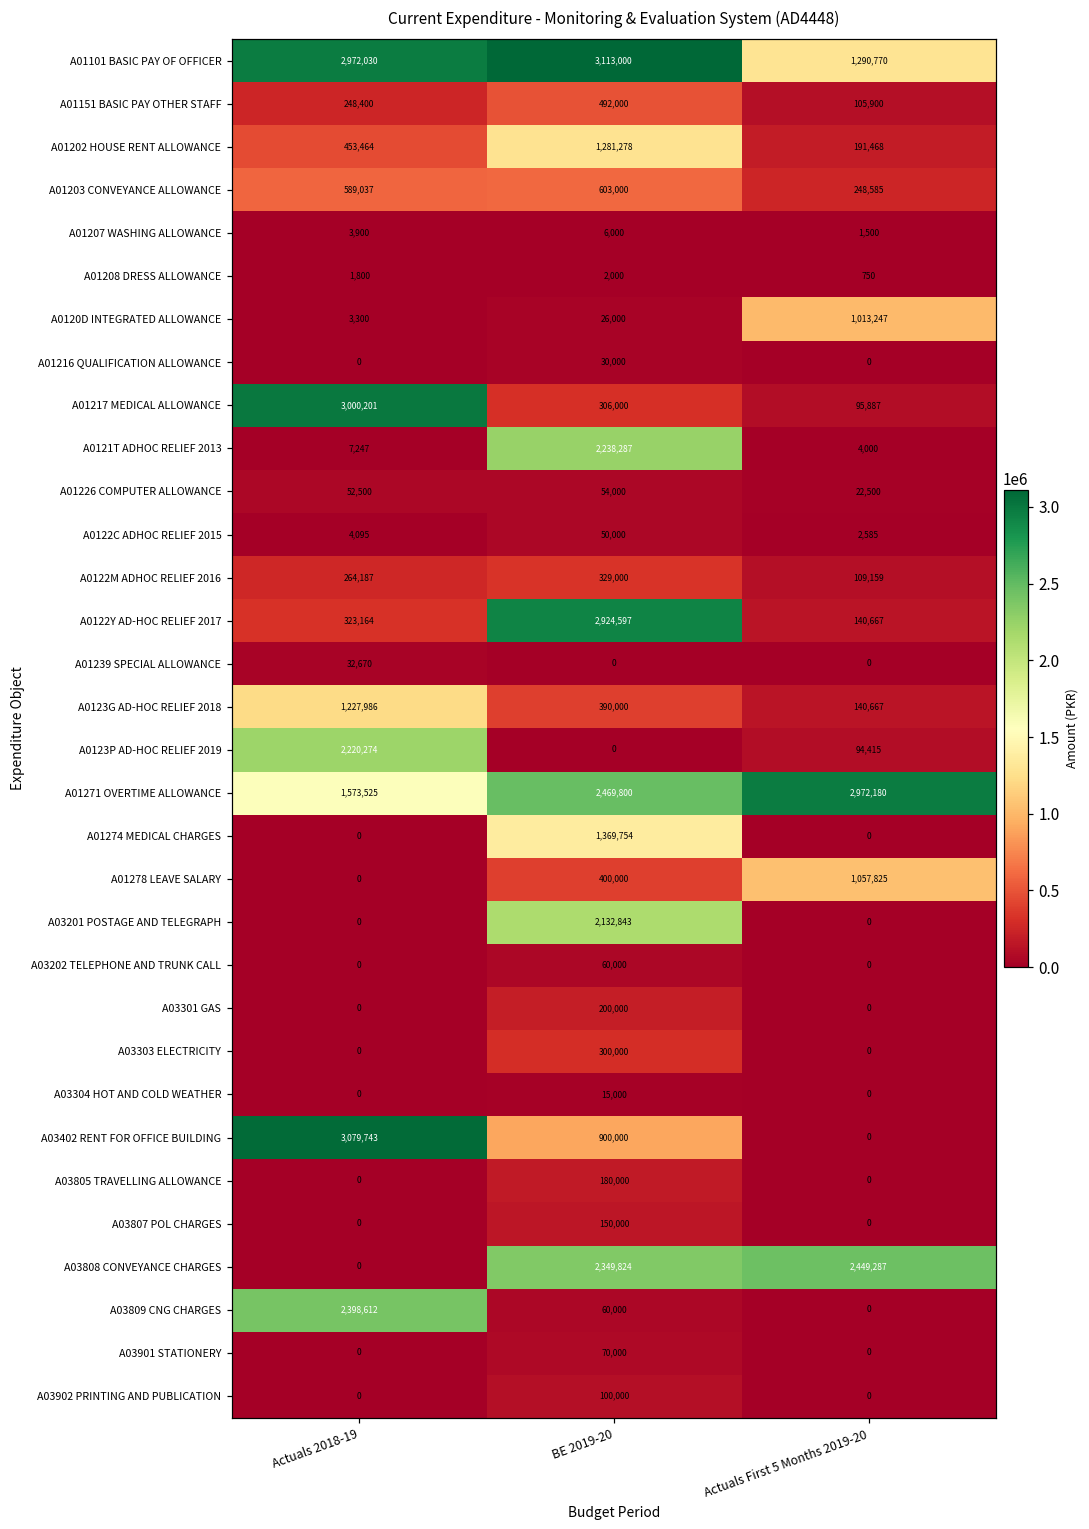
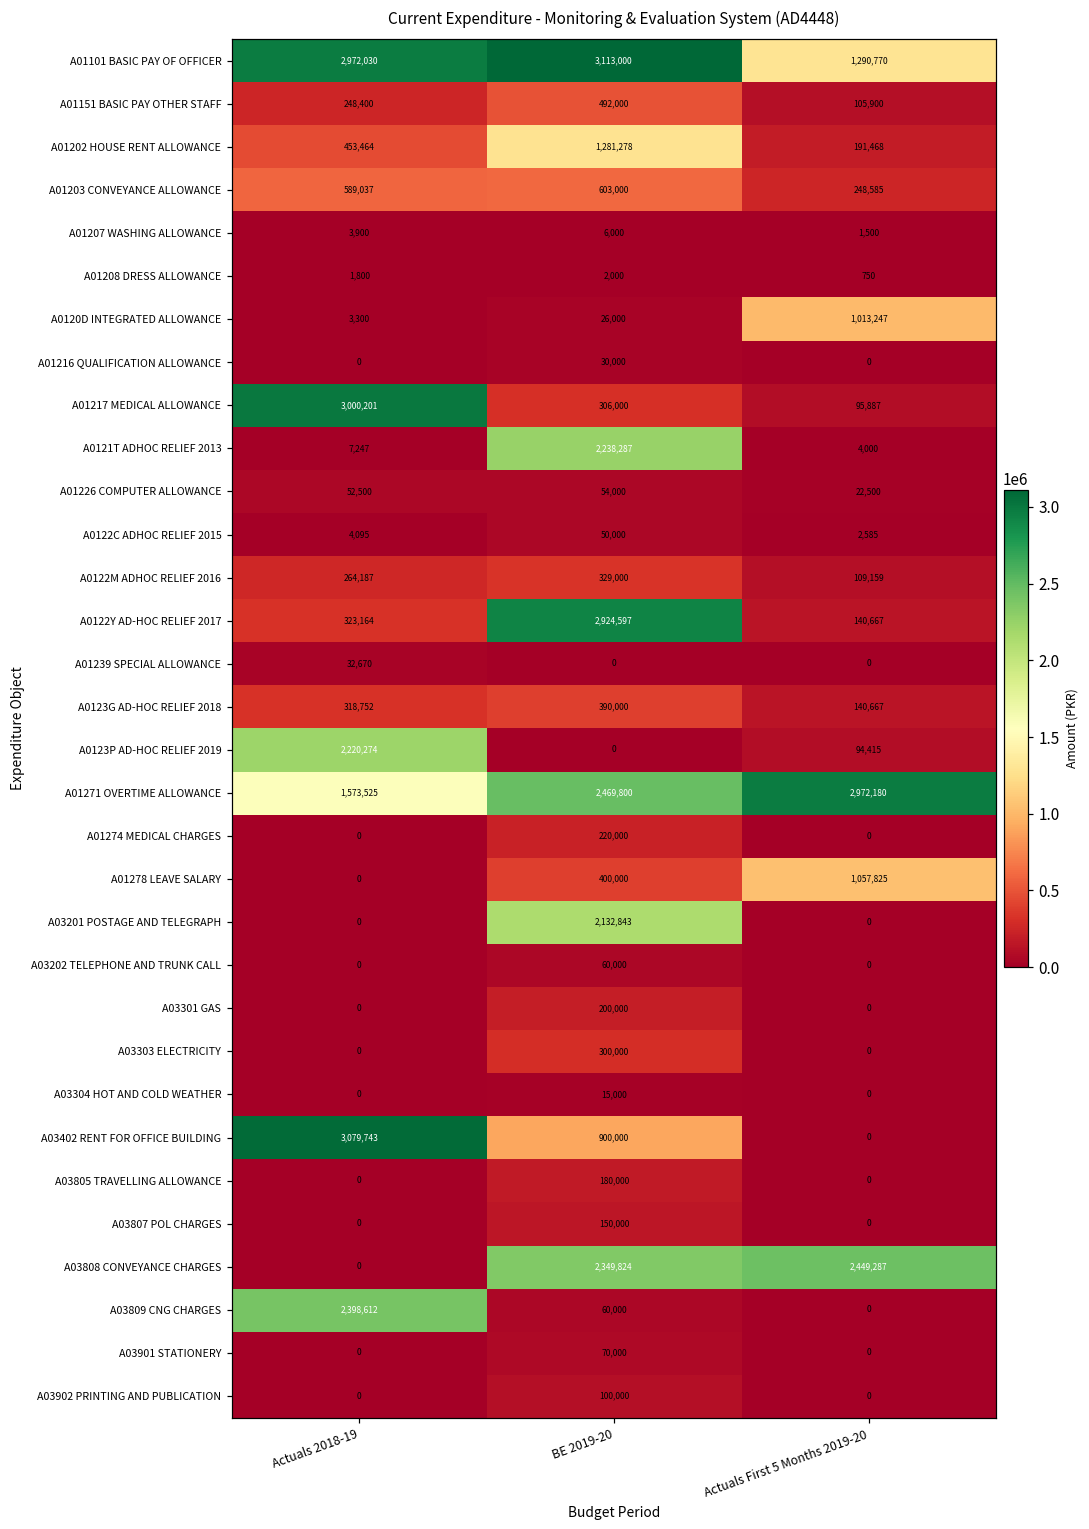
A0123G AD-HOC RELIEF 2018, Actuals 2018-19: 1,227,986 -> 318,752
A01274 MEDICAL CHARGES, BE 2019-20: 1,369,754 -> 220,000
